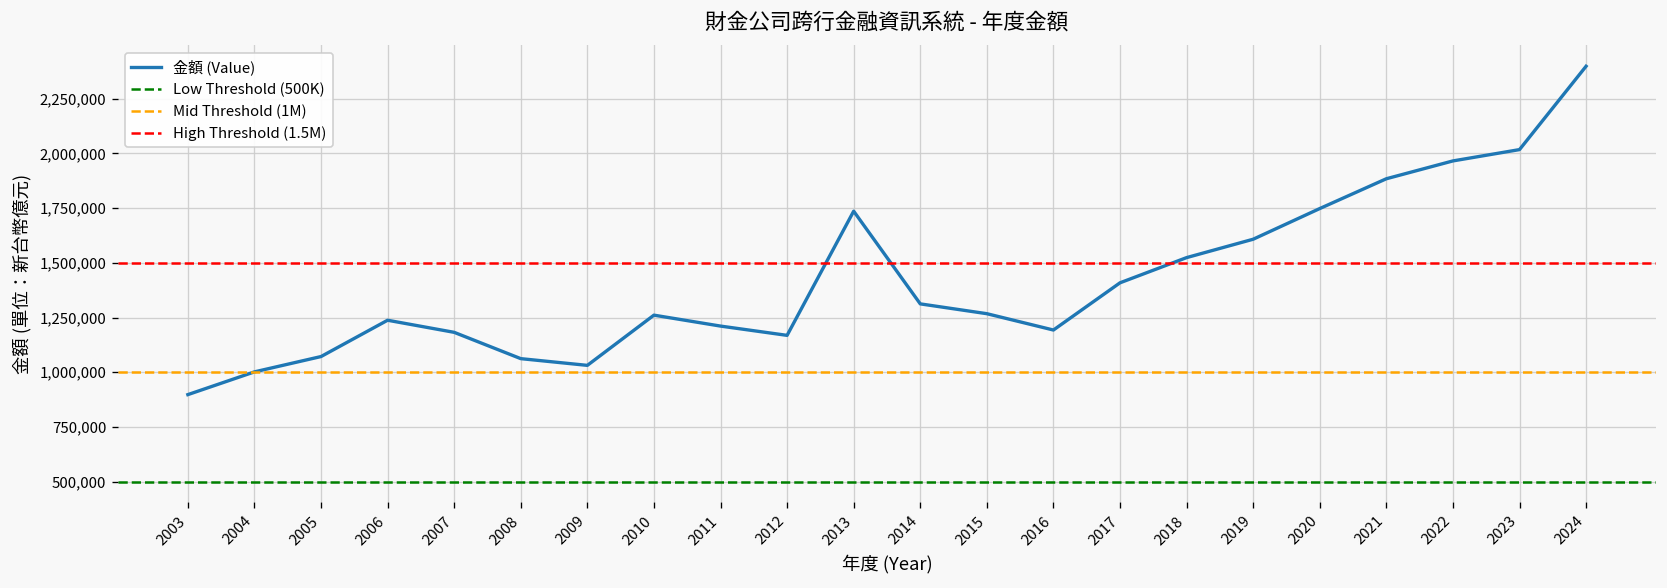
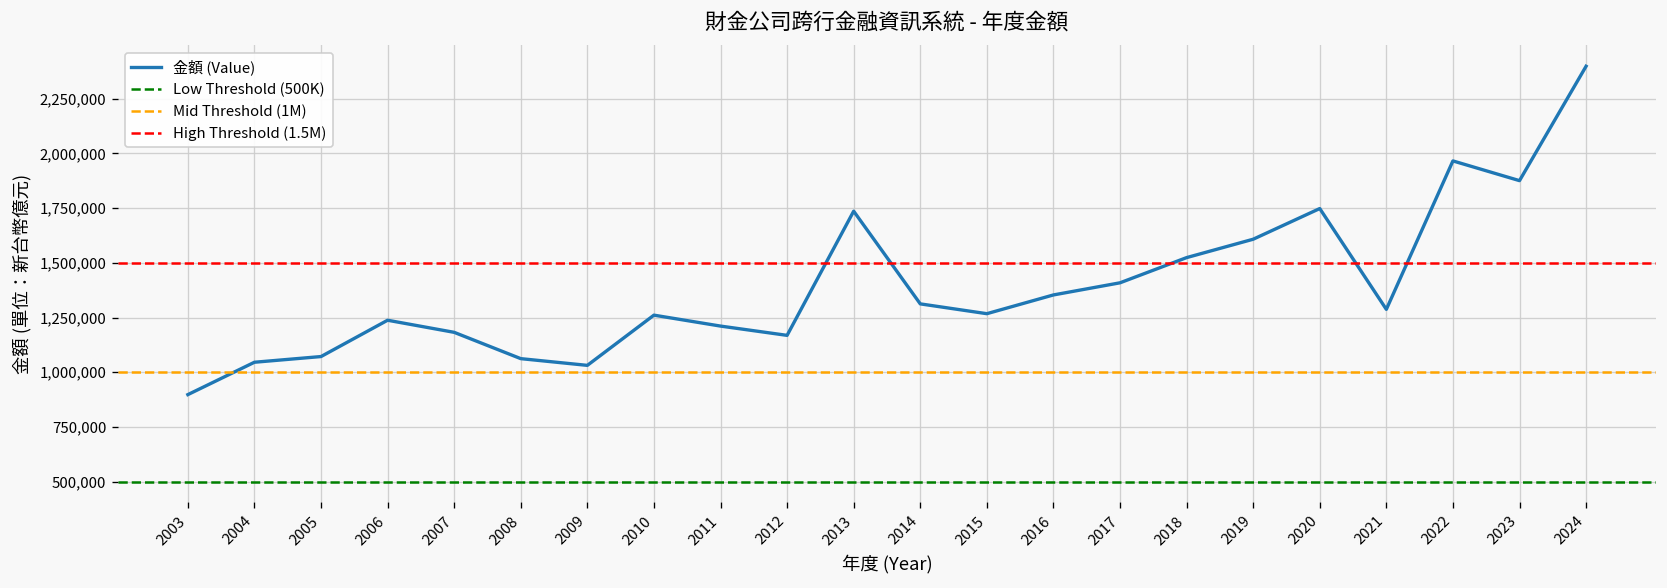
2004: 1,000,000 -> 1,050,000
2016: 1,190,000 -> 1,350,000
2021: 1,880,000 -> 1,290,000
2023: 2,020,000 -> 1,880,000
